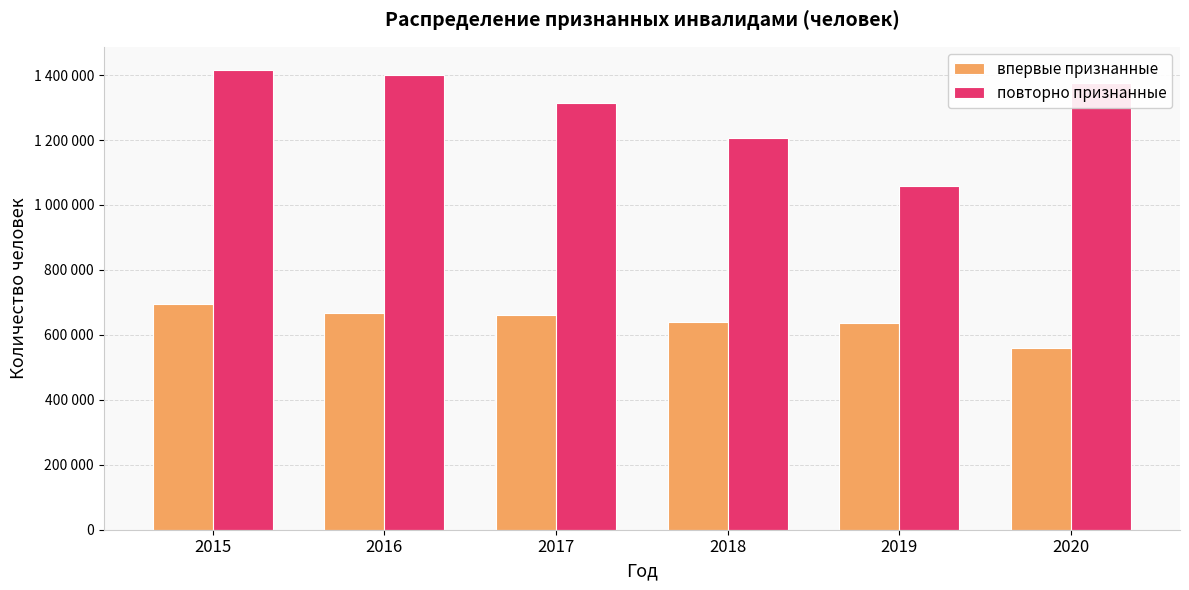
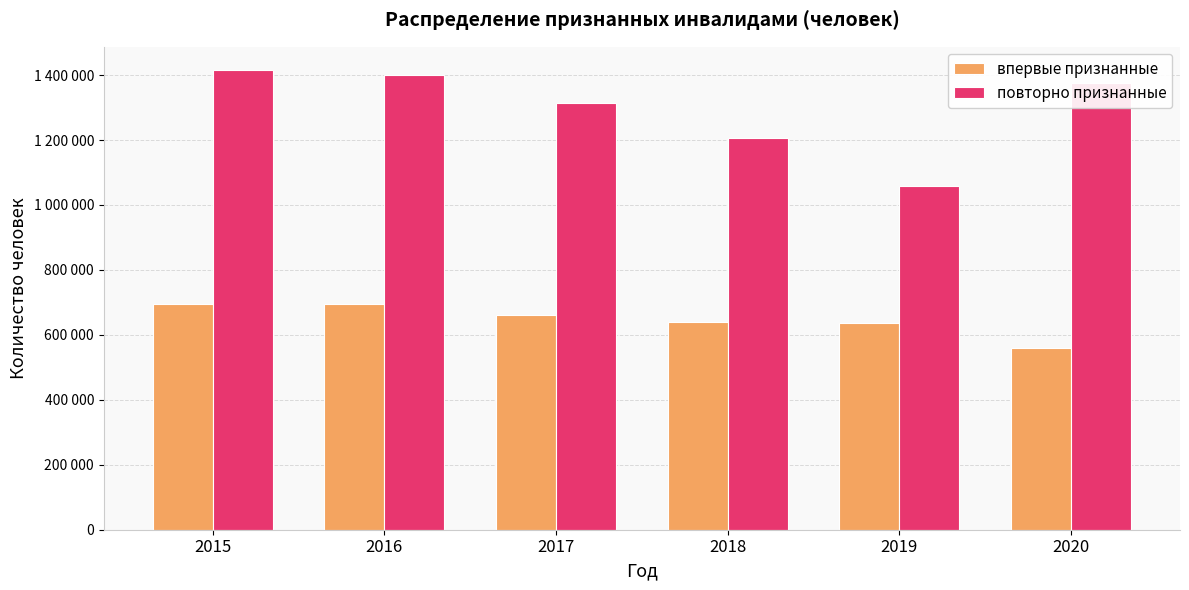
впервые признанные, 2016: 670000 -> 700000
